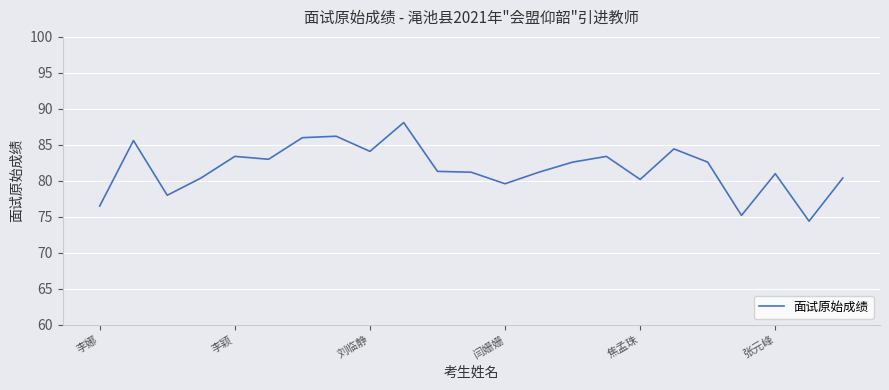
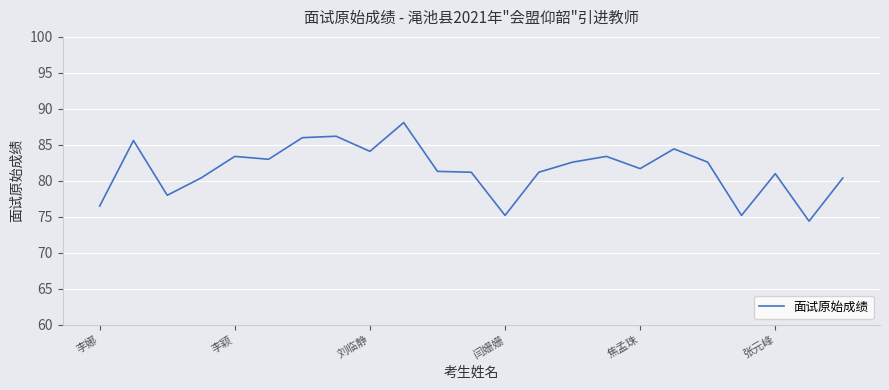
闫姗姗: 80 -> 75
焦孟珠: 80 -> 82
